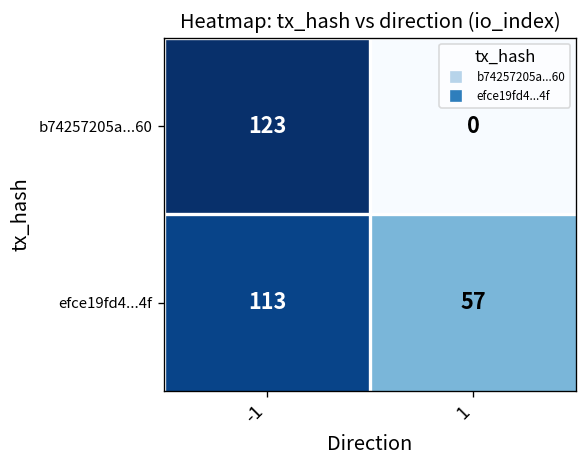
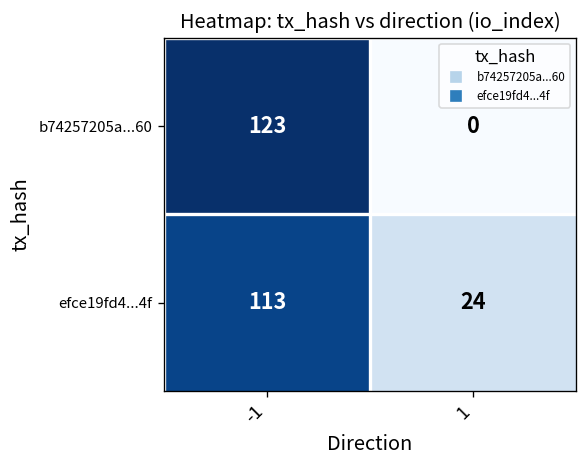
efce19fd4...4f, 1: 57 -> 24
